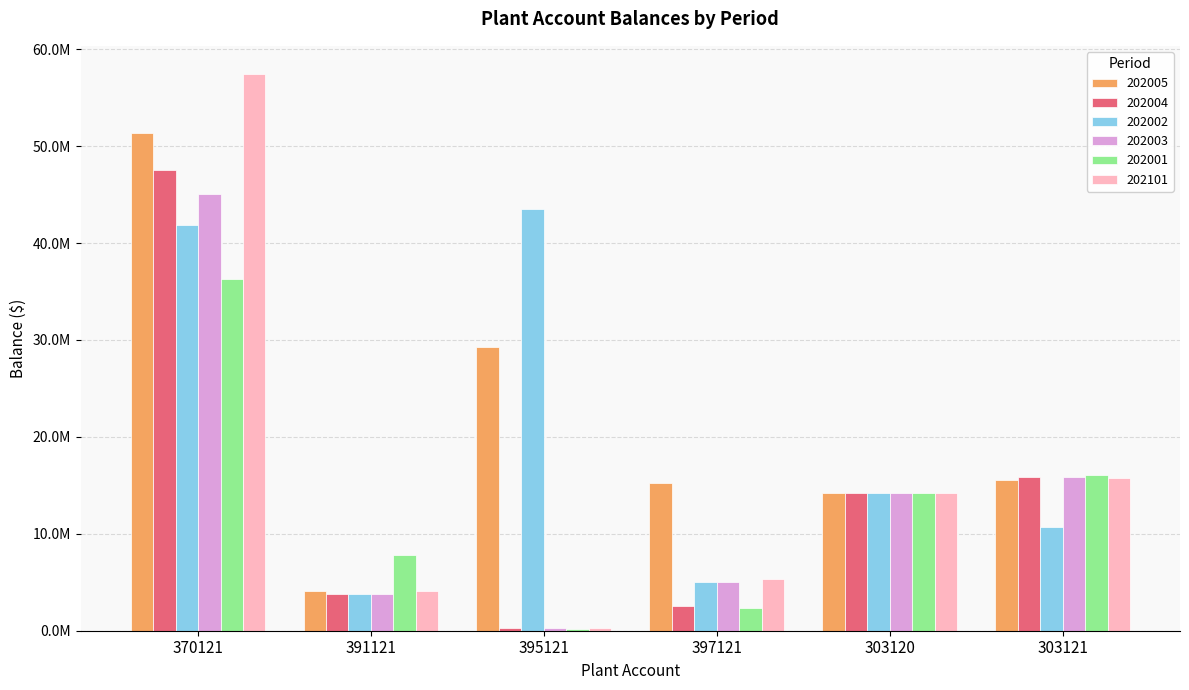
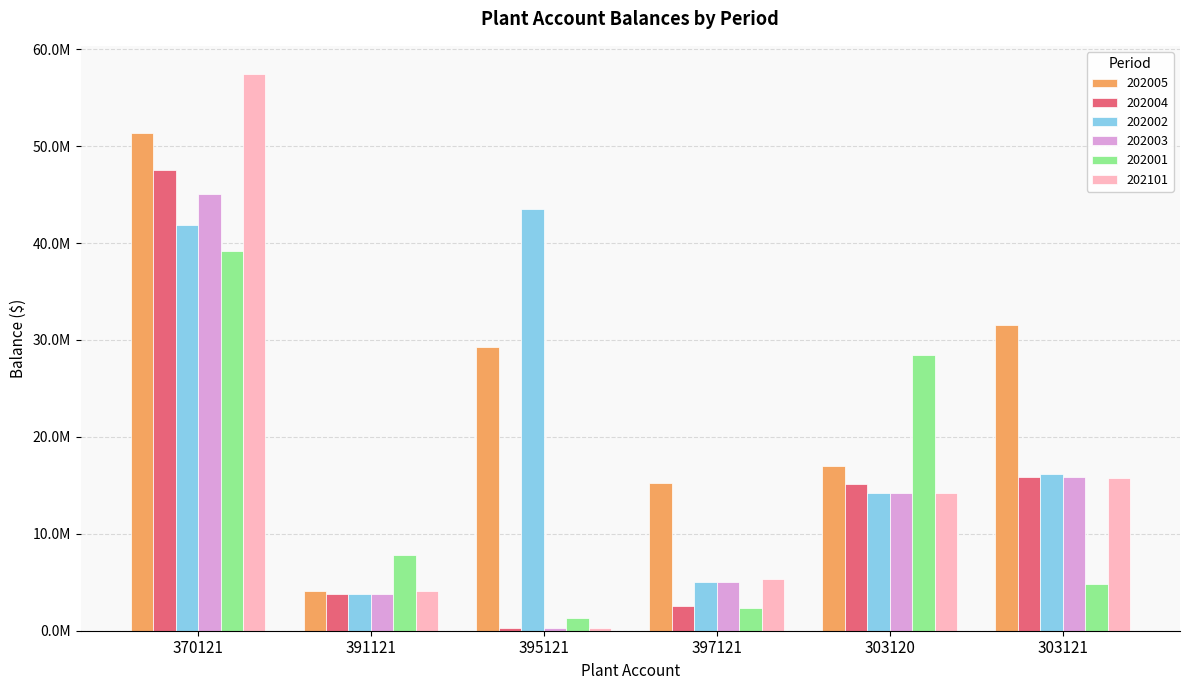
202001, 370121: 36000000 -> 39000000
202001, 395121: 0 -> 1000000
202005, 303120: 14000000 -> 17000000
202004, 303120: 14000000 -> 15000000
202001, 303120: 14000000 -> 28000000
202005, 303121: 16000000 -> 32000000
202002, 303121: 11000000 -> 16000000
202001, 303121: 16000000 -> 5000000
